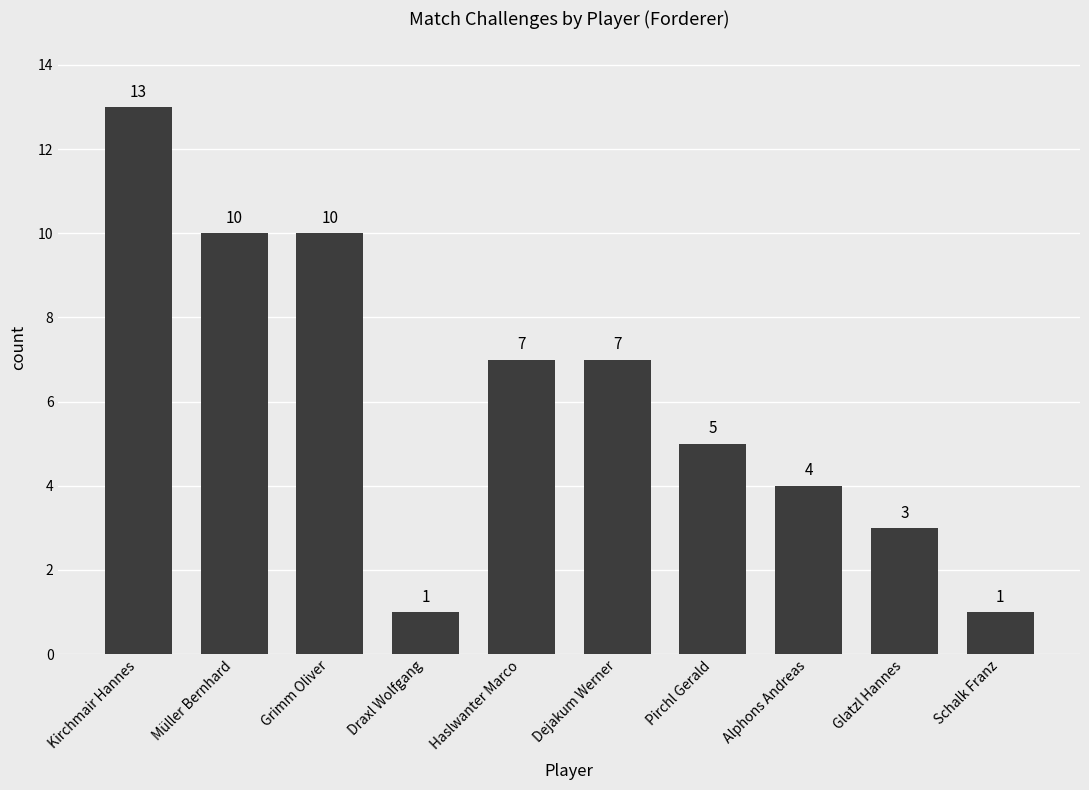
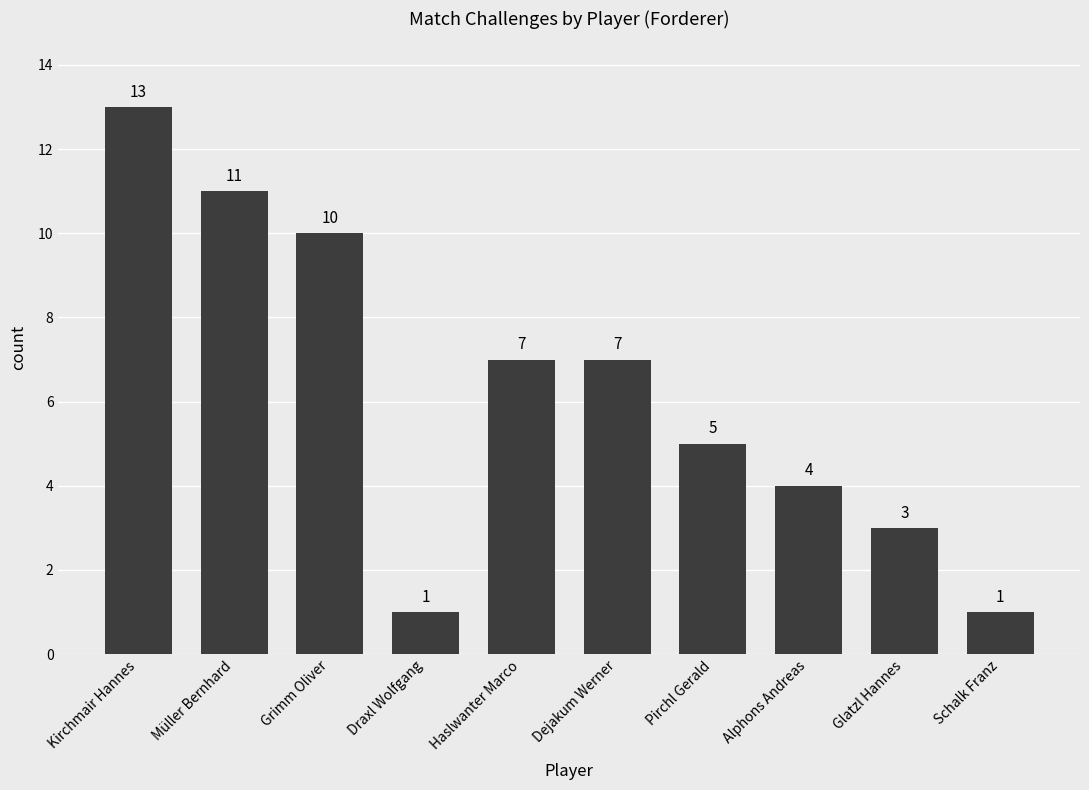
Müller Bernhard: 10 -> 11
